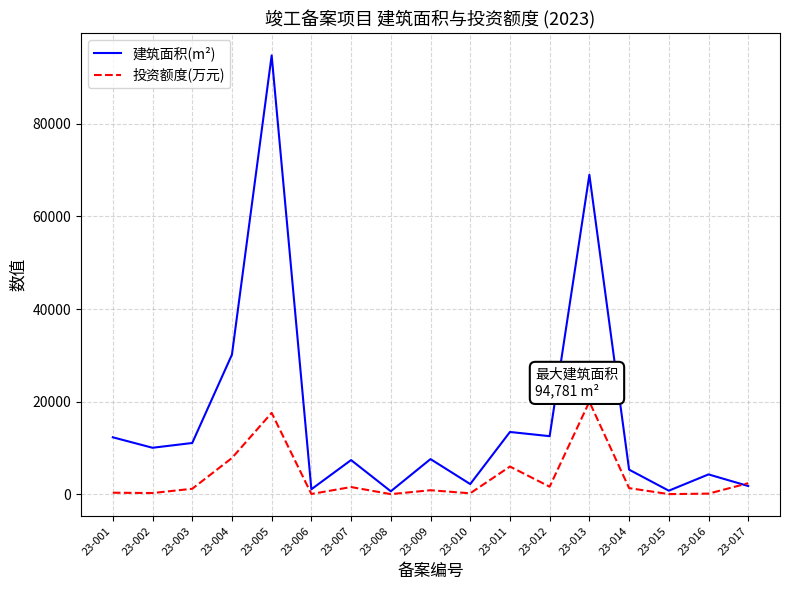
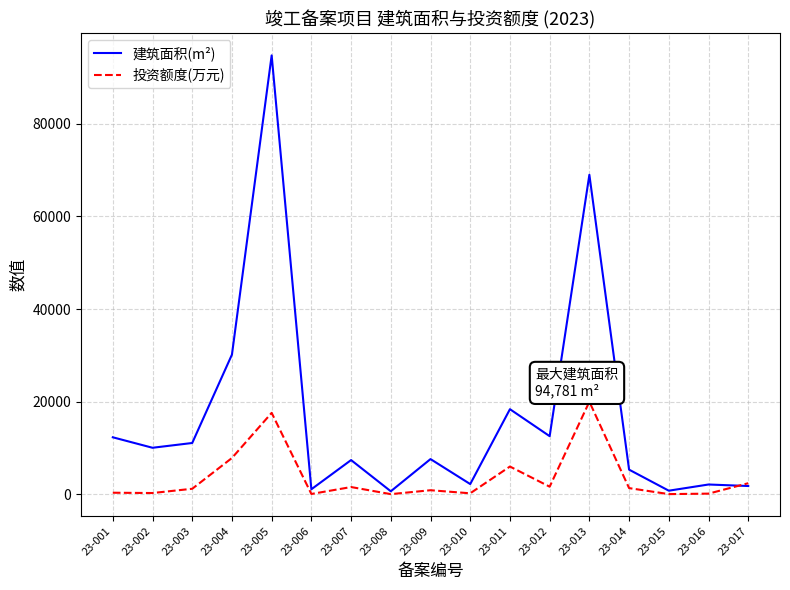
建筑面积(m²), 23-011: 13000 -> 18000
建筑面积(m²), 23-016: 4000 -> 2000
